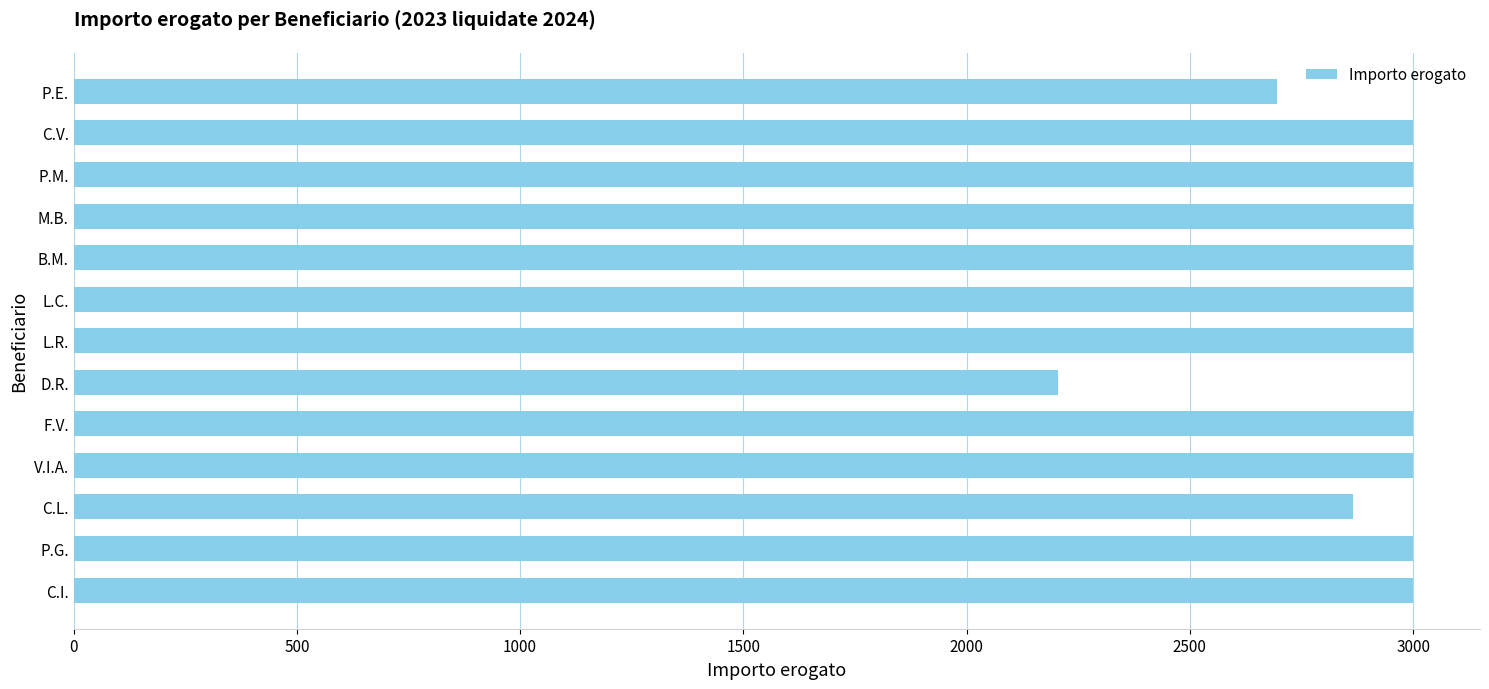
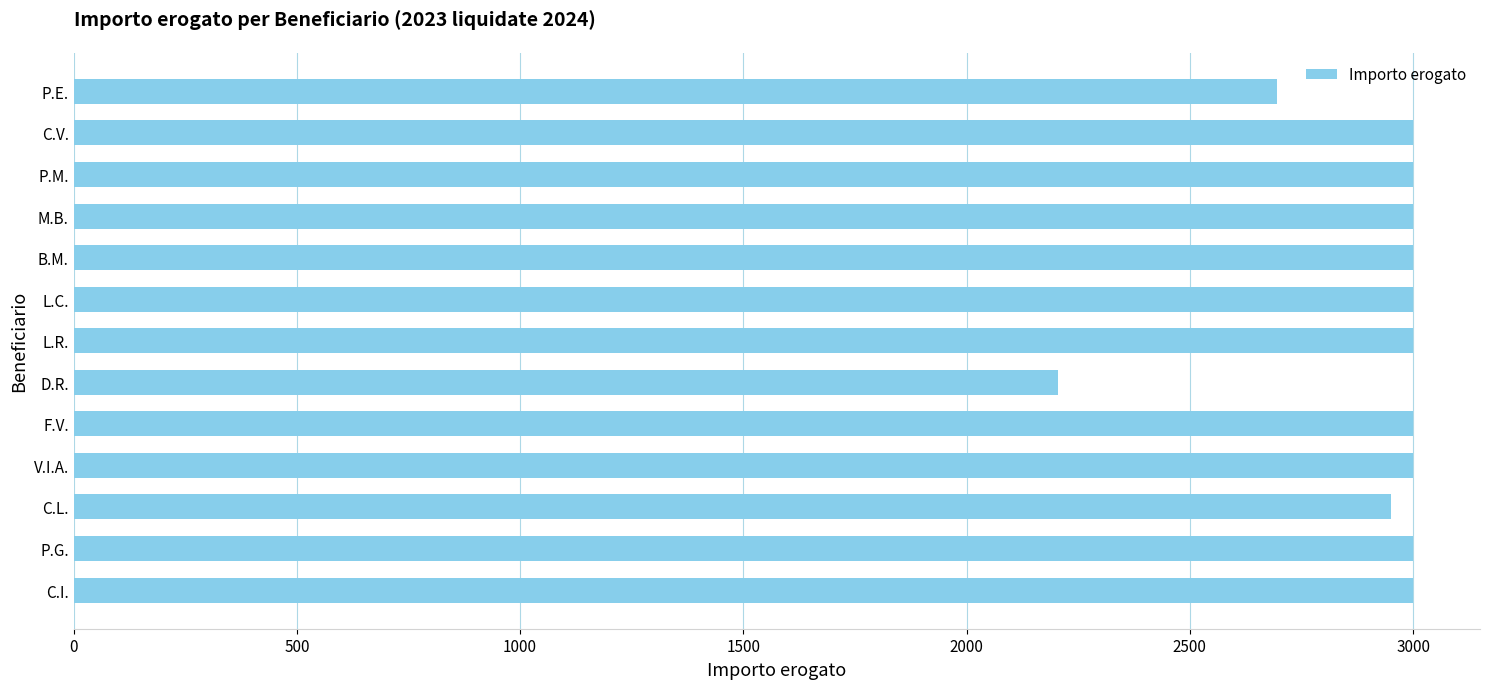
C.L.: 2870 -> 2950
